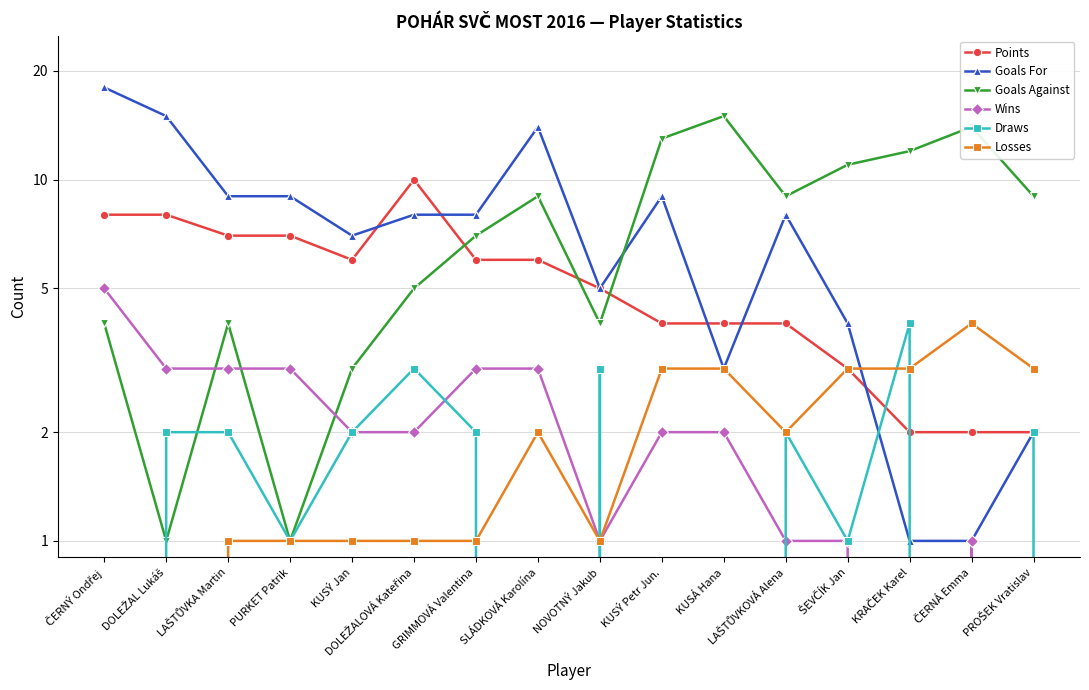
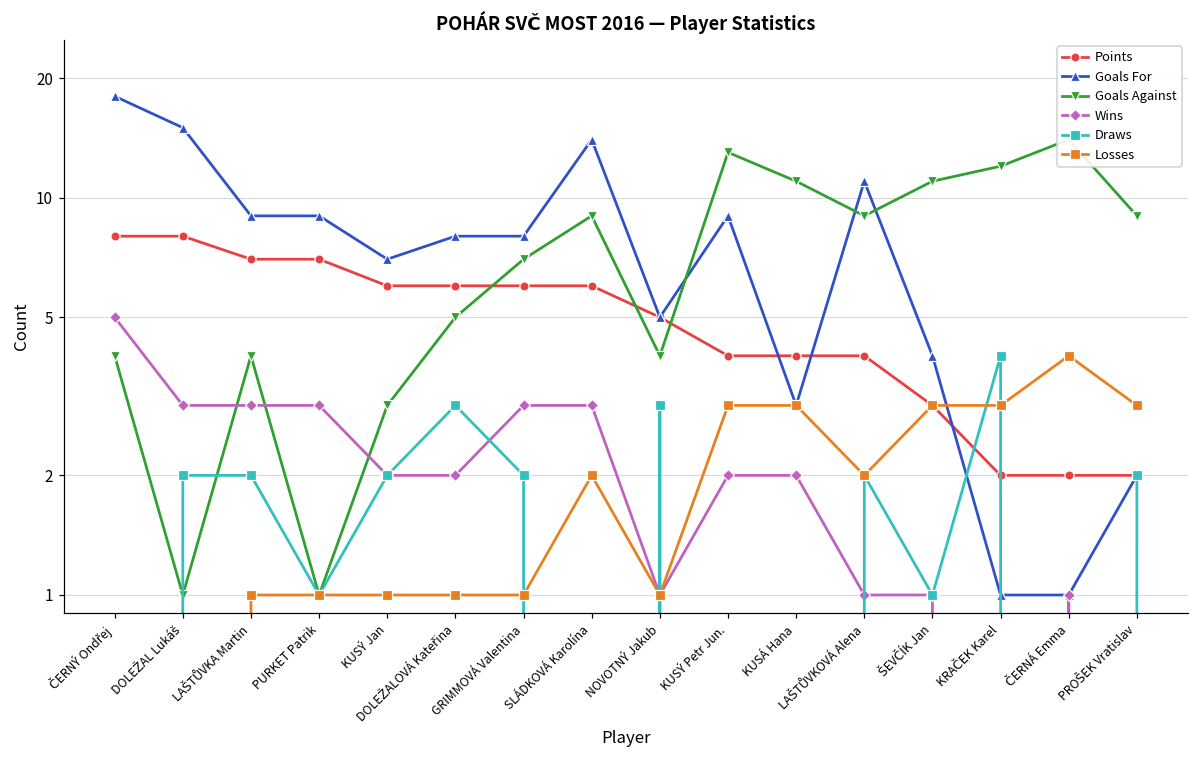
Points, DOLEŽALOVÁ Kateřina: 10 -> 6
Goals Against, KUSÁ Hana: 15 -> 11
Goals For, LAŠTŮVKOVÁ Alena: 8 -> 11
